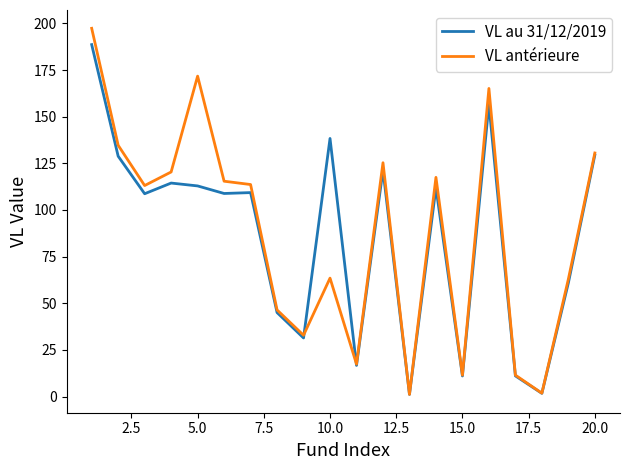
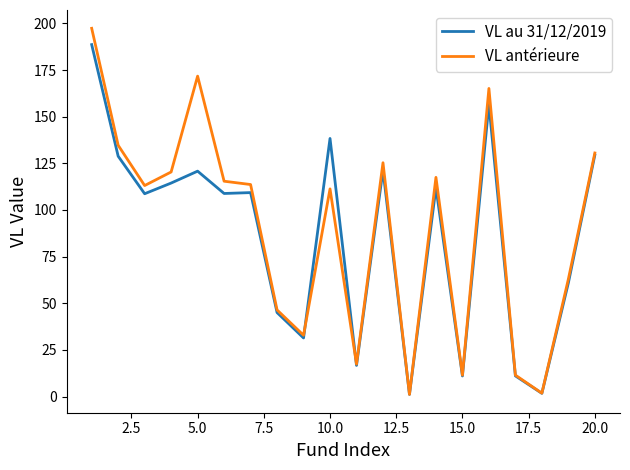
VL au 31/12/2019, 5.0: 113 -> 121
VL antérieure, 10.0: 63 -> 111
